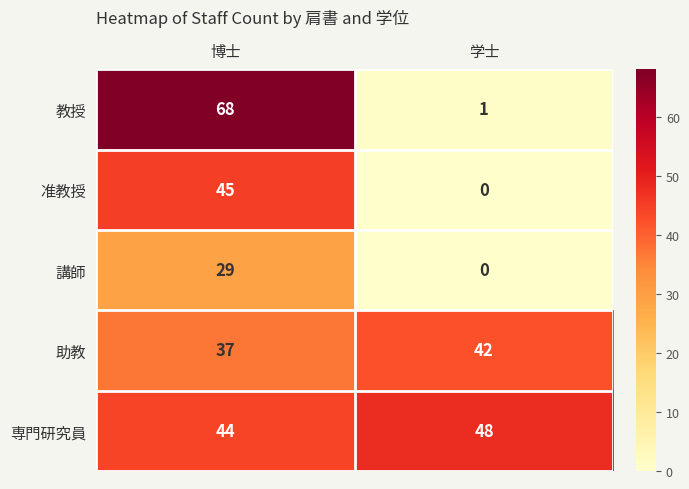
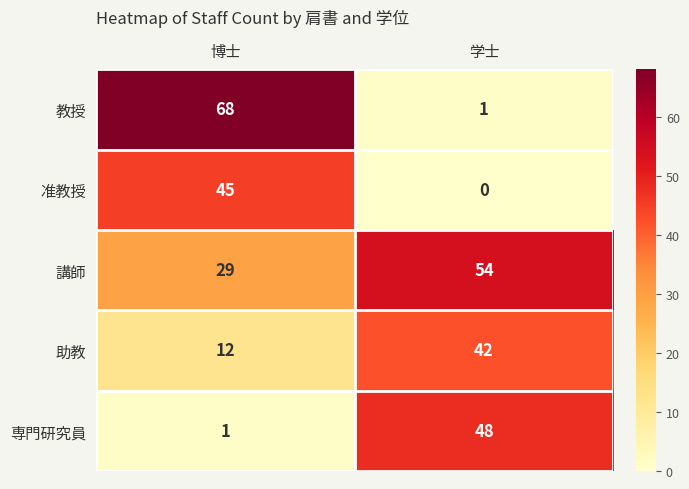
講師, 学士: 0 -> 54
助教, 博士: 37 -> 12
専門研究員, 博士: 44 -> 1
